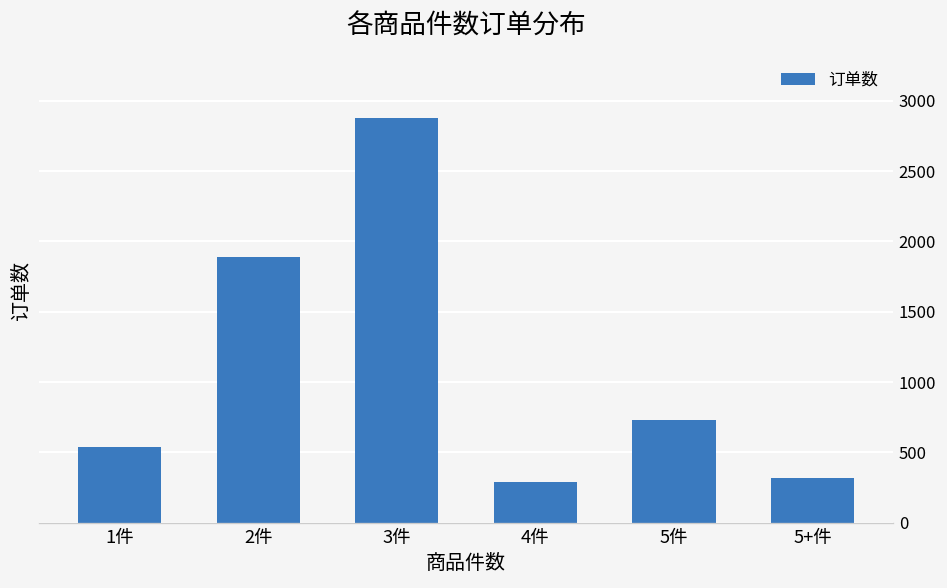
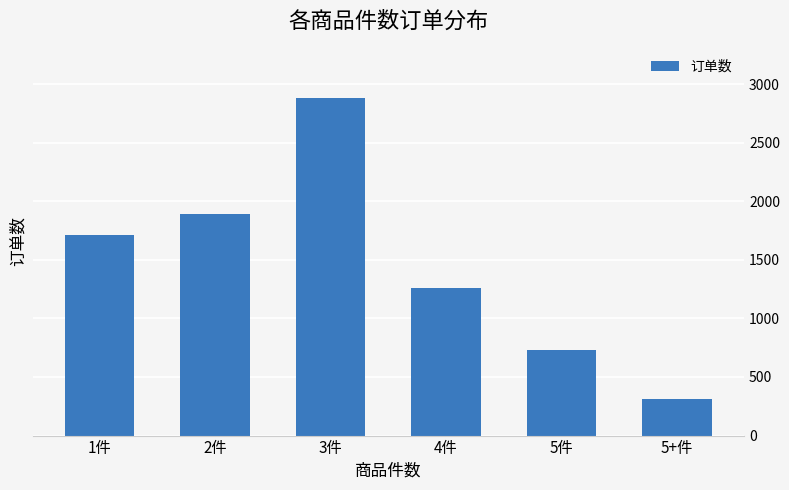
1件: 540 -> 1710
4件: 290 -> 1260
